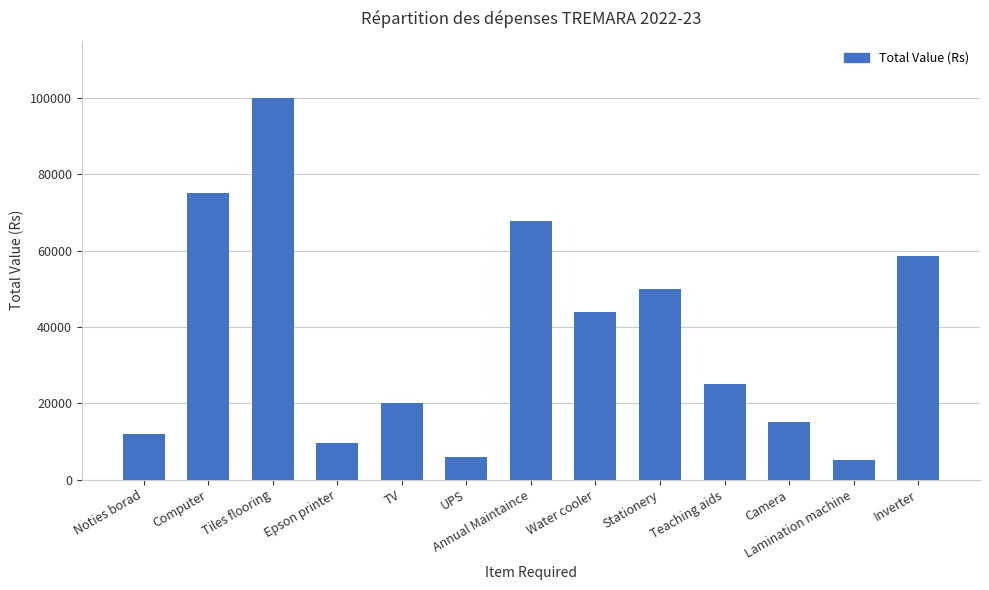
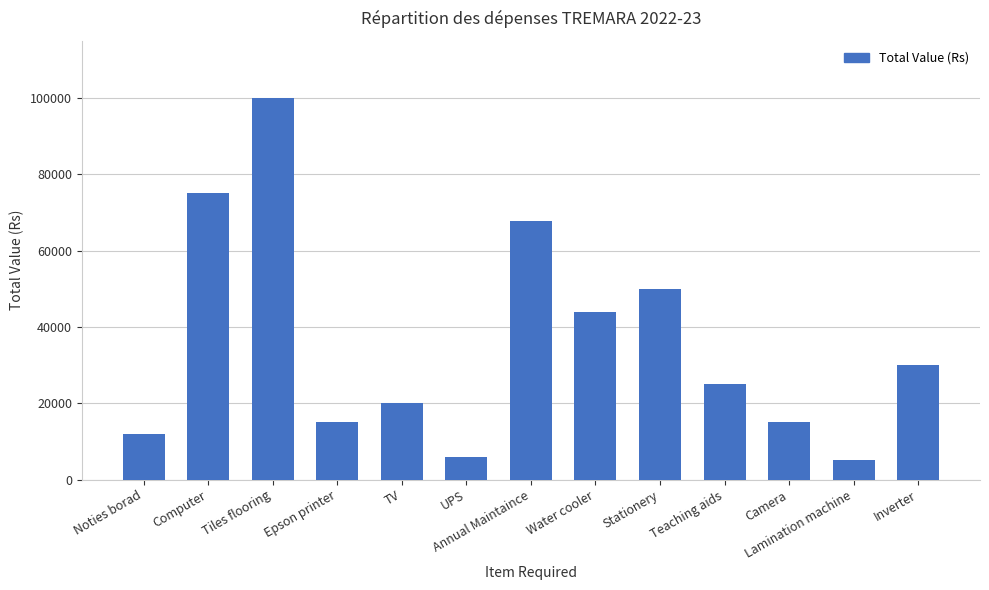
Epson printer: 10000 -> 15000
Inverter: 59000 -> 30000
